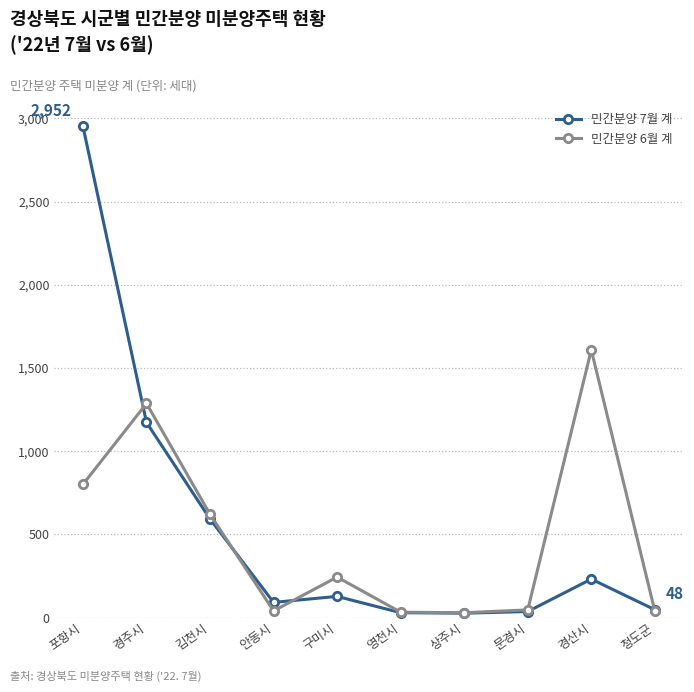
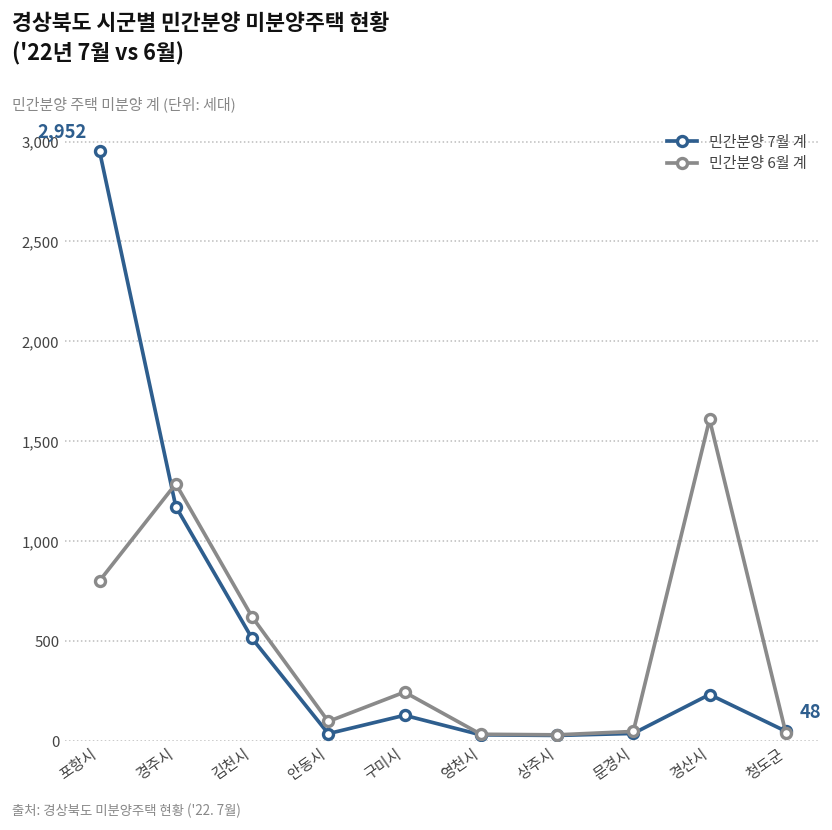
민간분양 7월 계, 김천시: 590 -> 510
민간분양 7월 계, 안동시: 90 -> 40
민간분양 6월 계, 안동시: 40 -> 100
